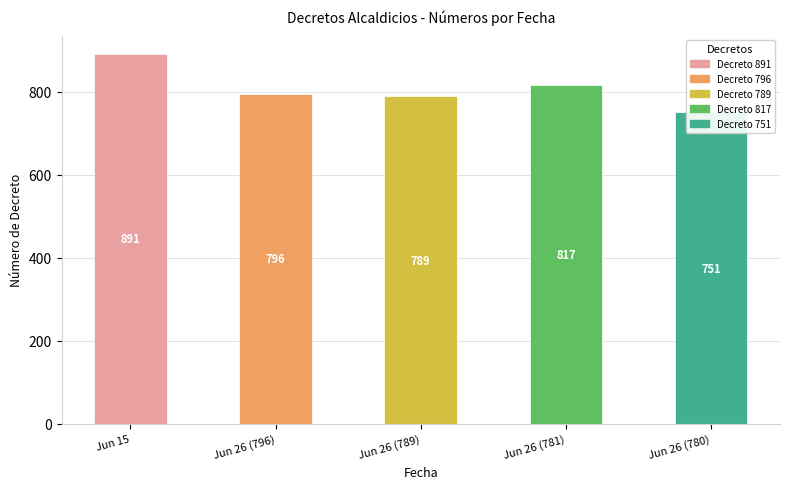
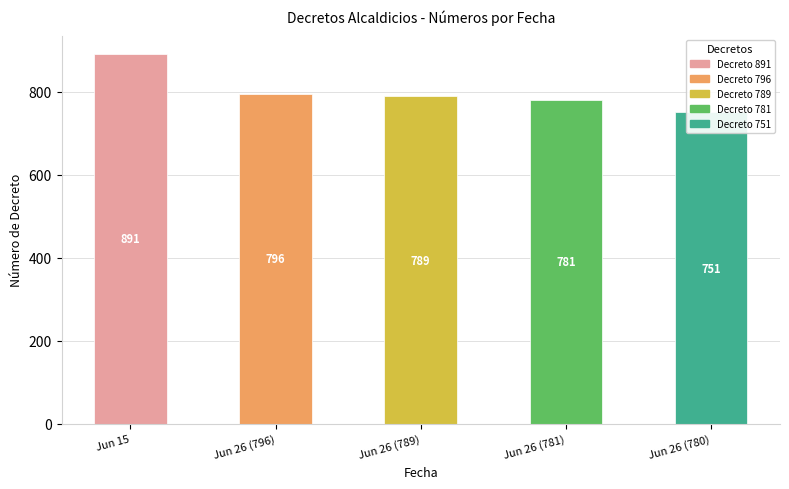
Jun 26 (781): 817 -> 781
